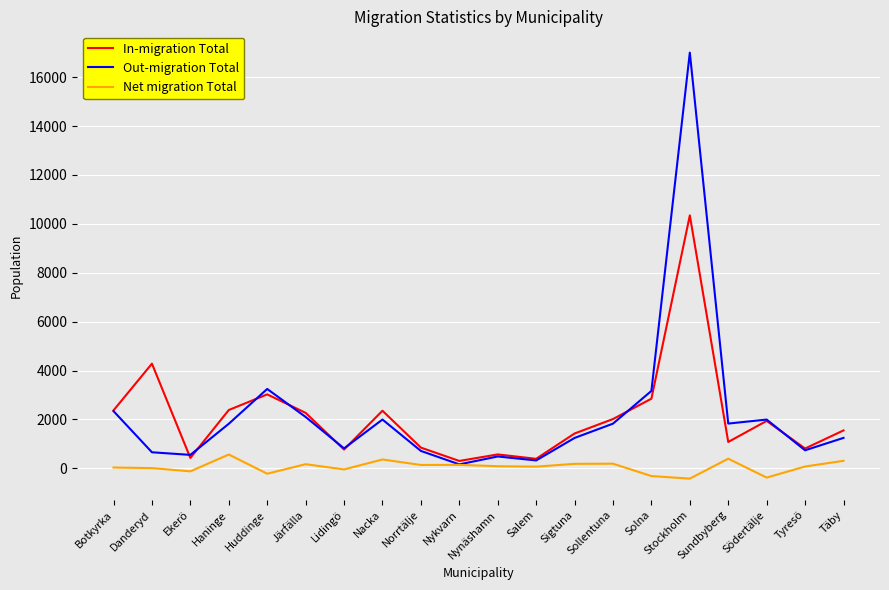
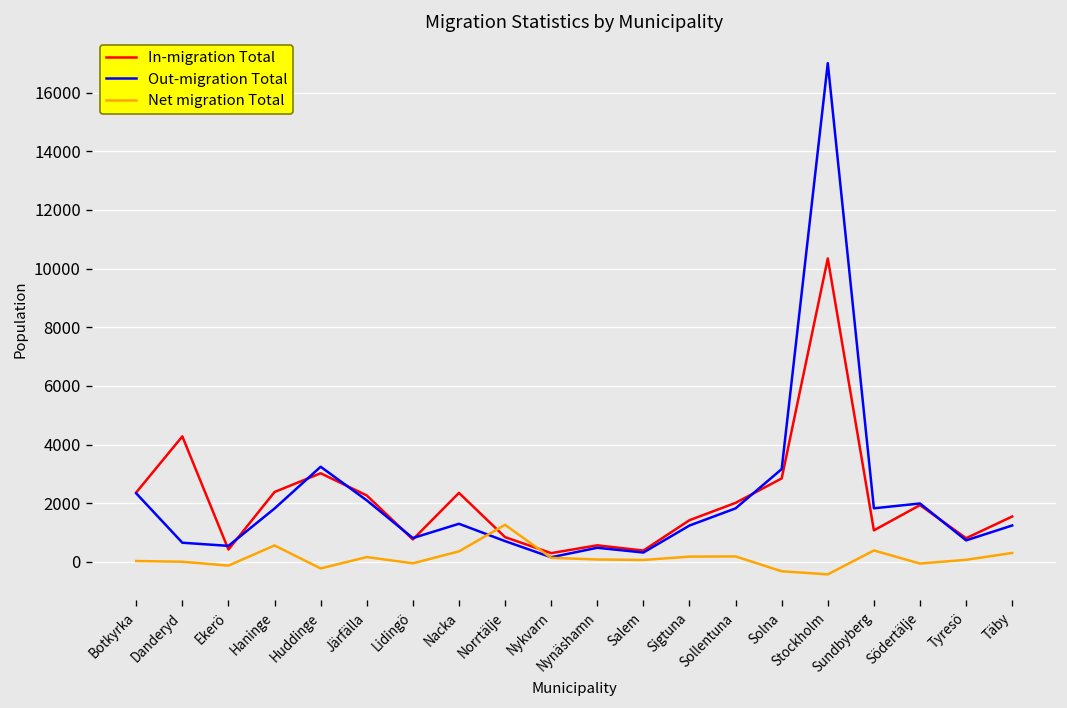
Out-migration Total, Nacka: 2000 -> 1300
Net migration Total, Norrtälje: 100 -> 1300
Net migration Total, Södertälje: -400 -> -100
